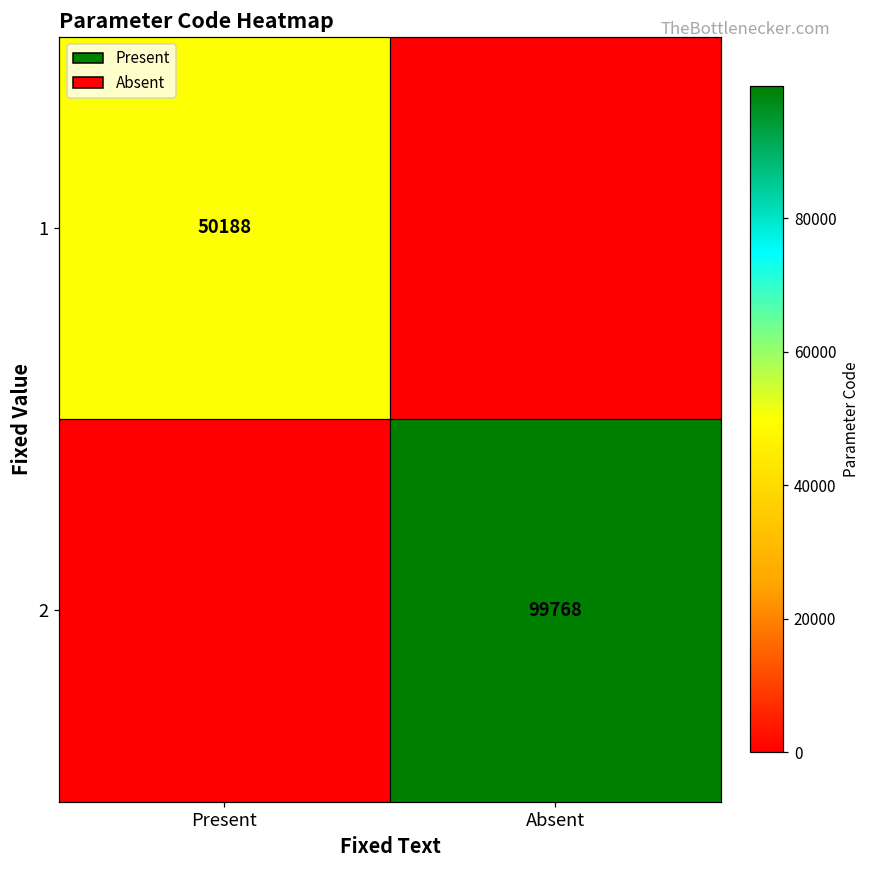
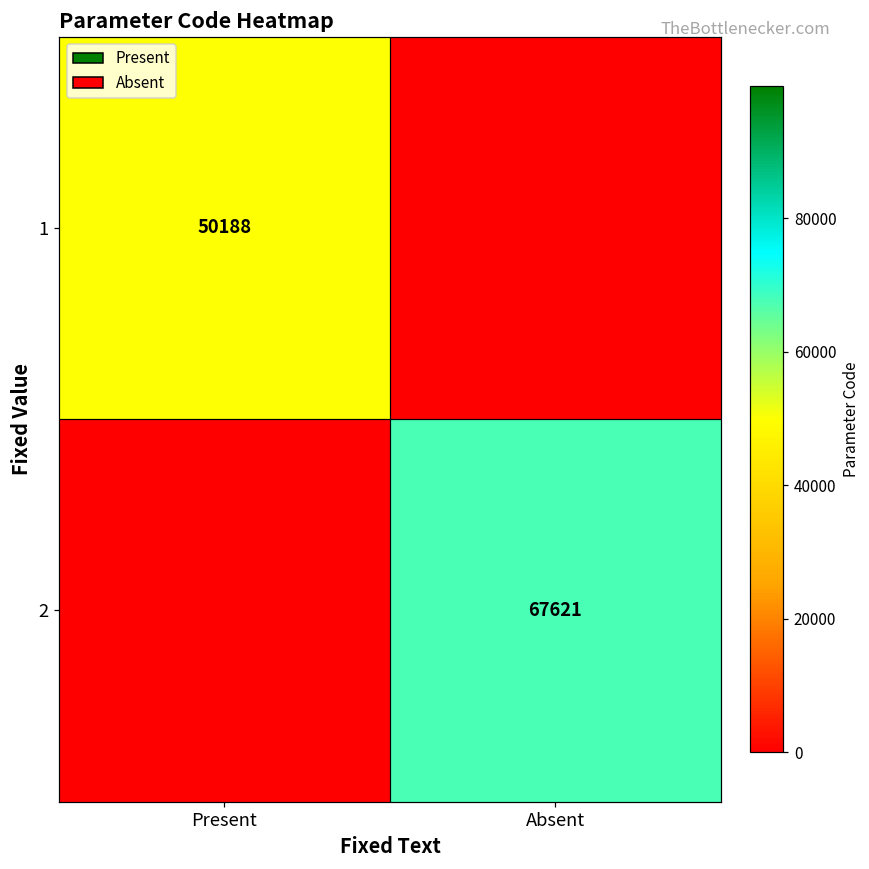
2, Absent: 99768 -> 67621
